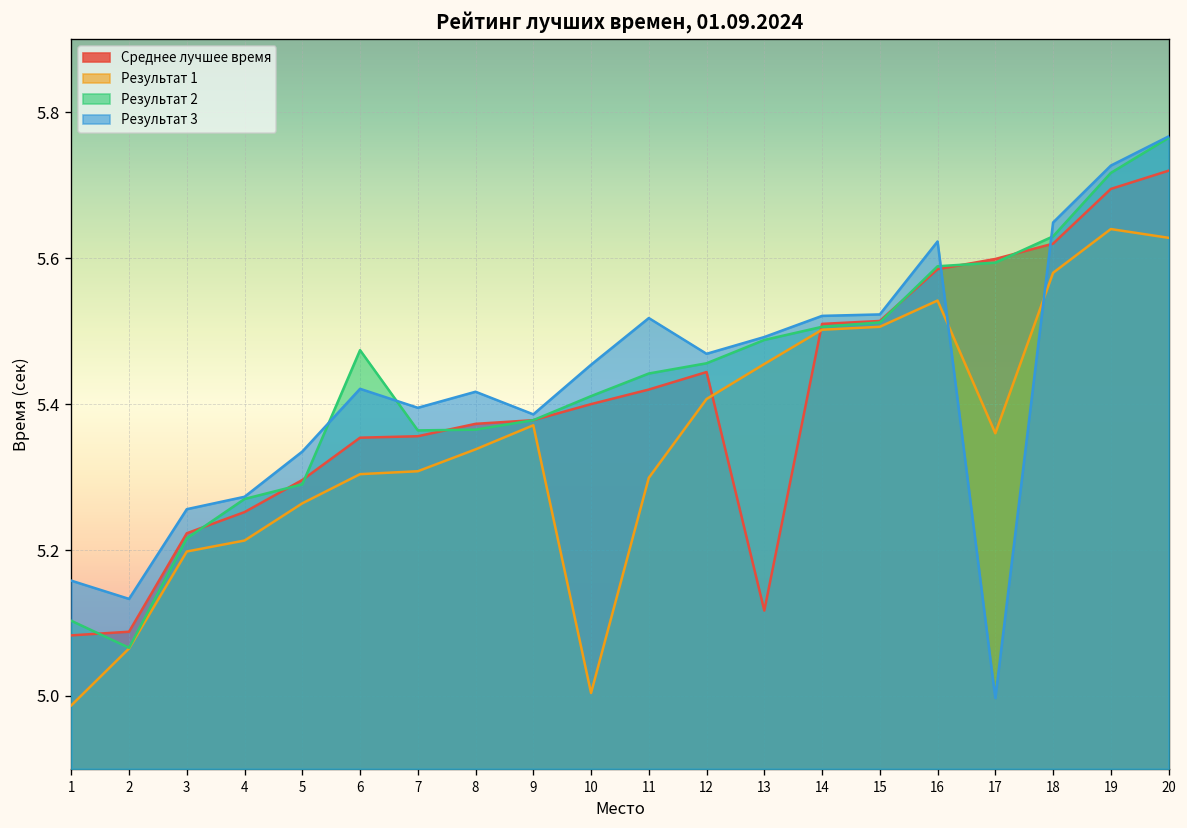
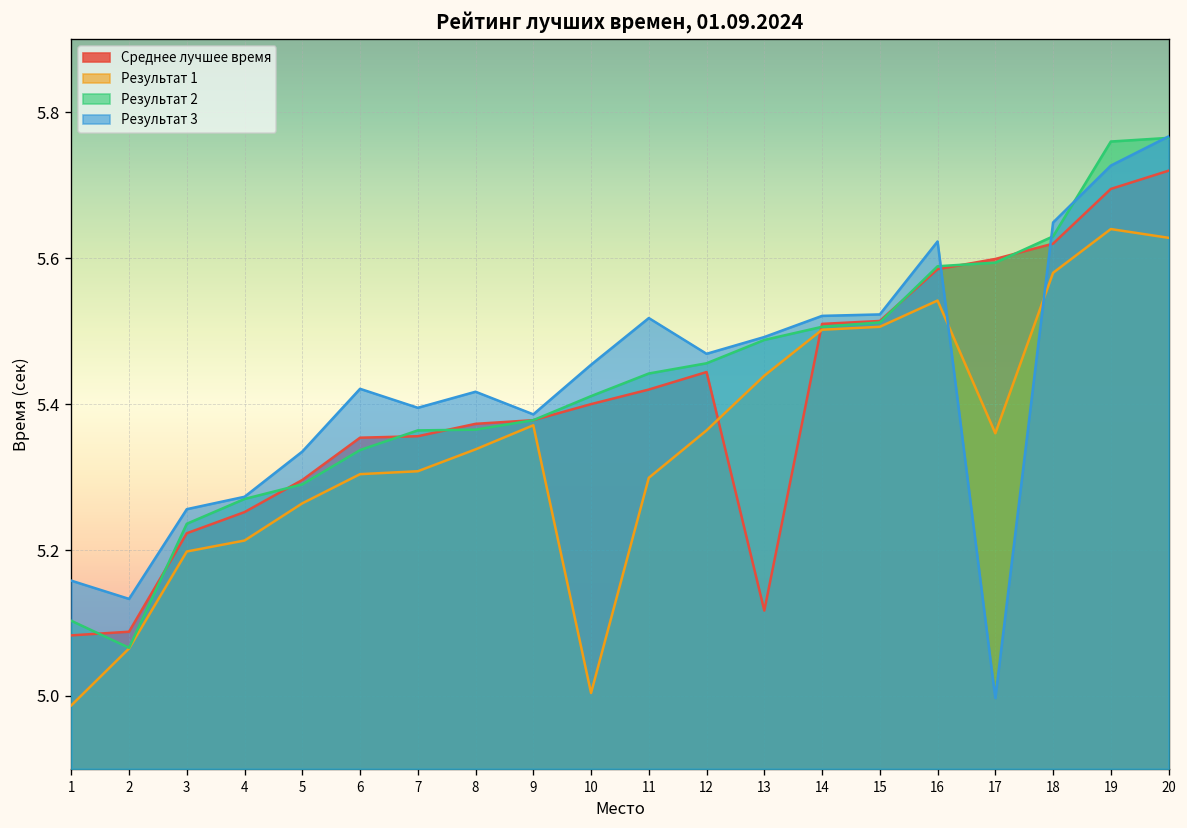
Результат 2, 3: 5.22 -> 5.24
Результат 2, 6: 5.47 -> 5.34
Результат 1, 12: 5.41 -> 5.36
Результат 1, 13: 5.46 -> 5.44
Результат 2, 19: 5.72 -> 5.76
